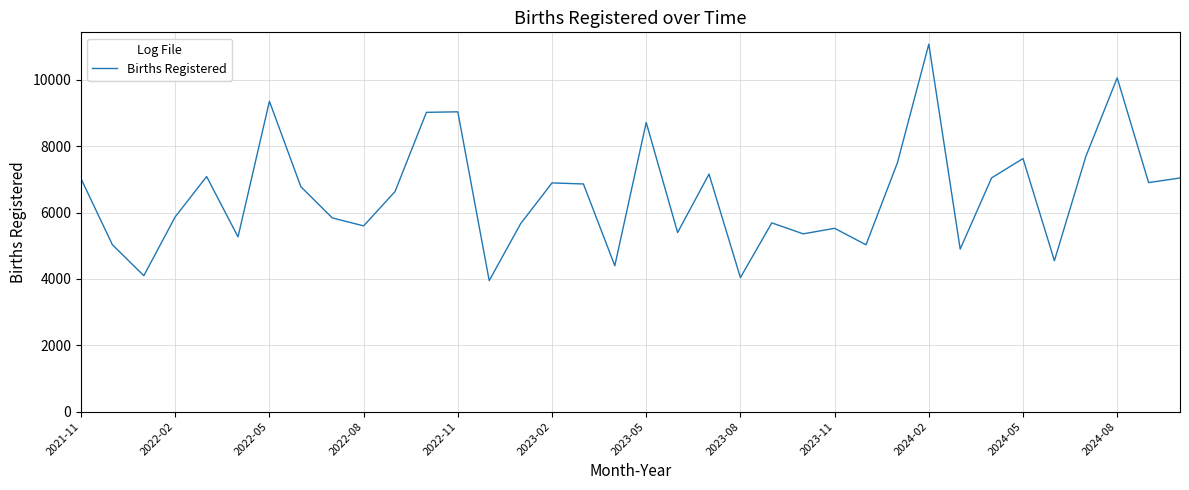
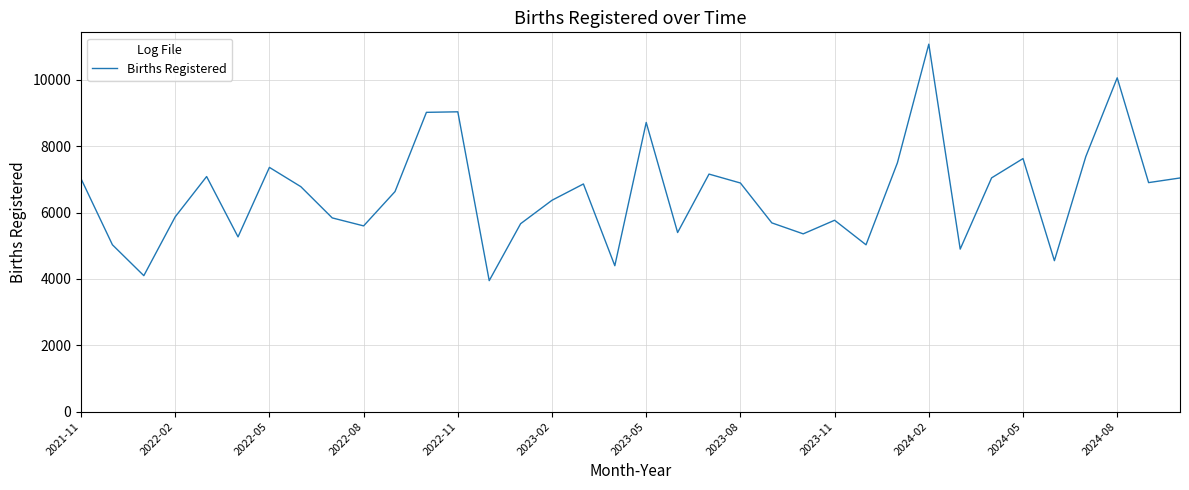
2022-05: 9400 -> 7400
2023-02: 6900 -> 6400
2023-08: 4000 -> 6900
2023-11: 5500 -> 5800
